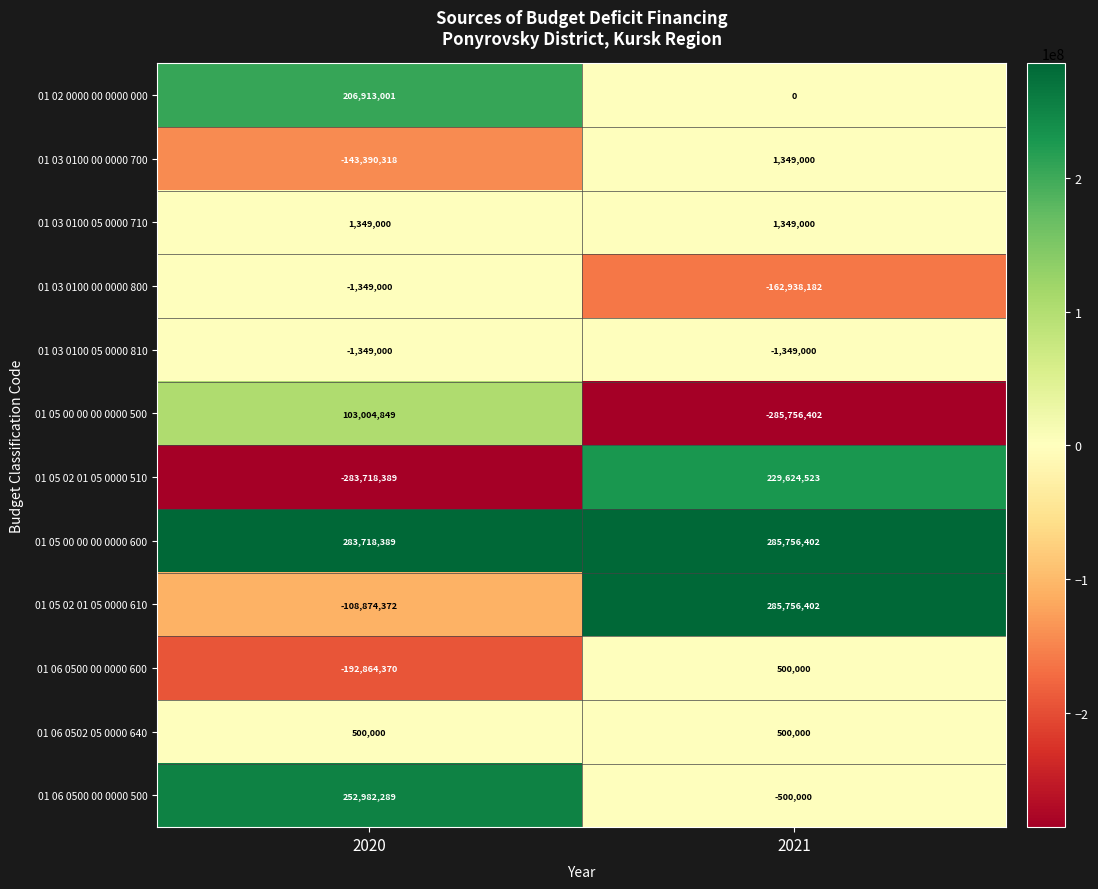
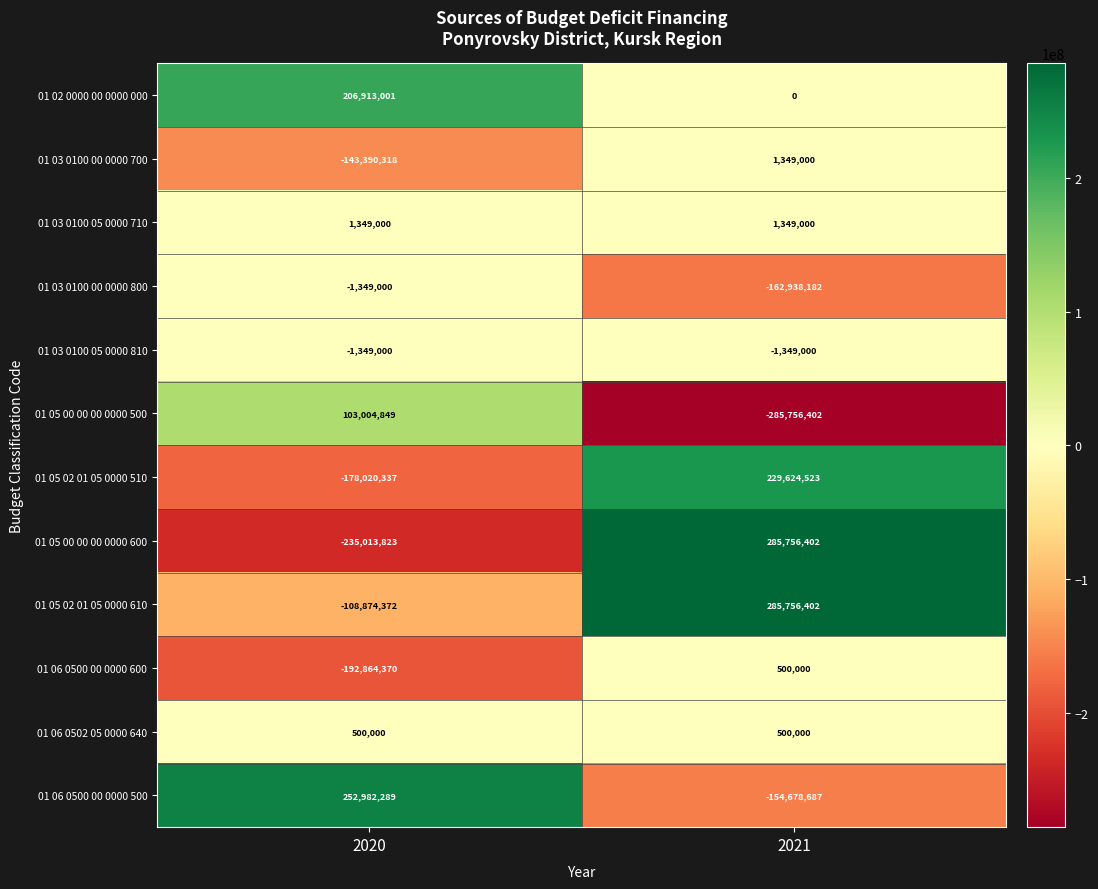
01 05 02 01 05 0000 510, 2020: -283,718,389 -> -178,020,337
01 05 00 00 00 0000 600, 2020: 283,718,389 -> -235,013,823
01 06 0500 00 0000 500, 2021: -500,000 -> -154,678,687
